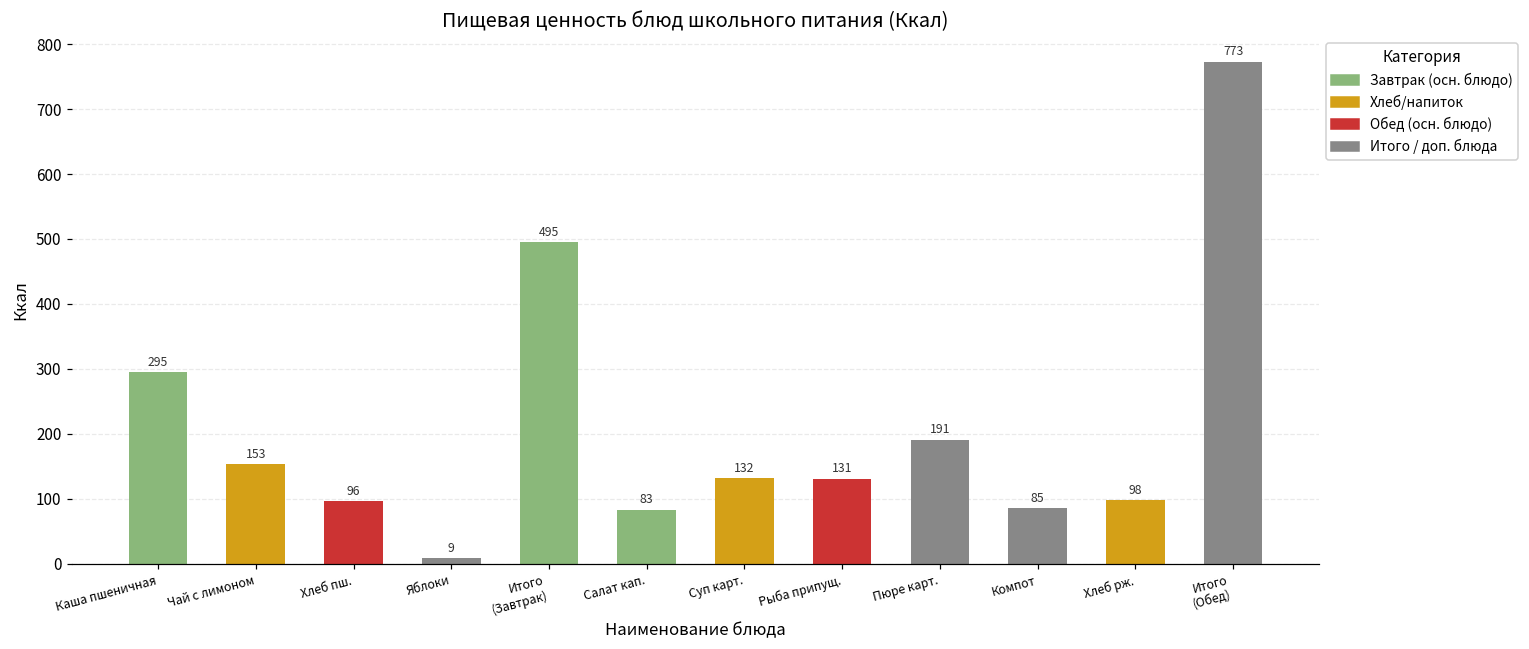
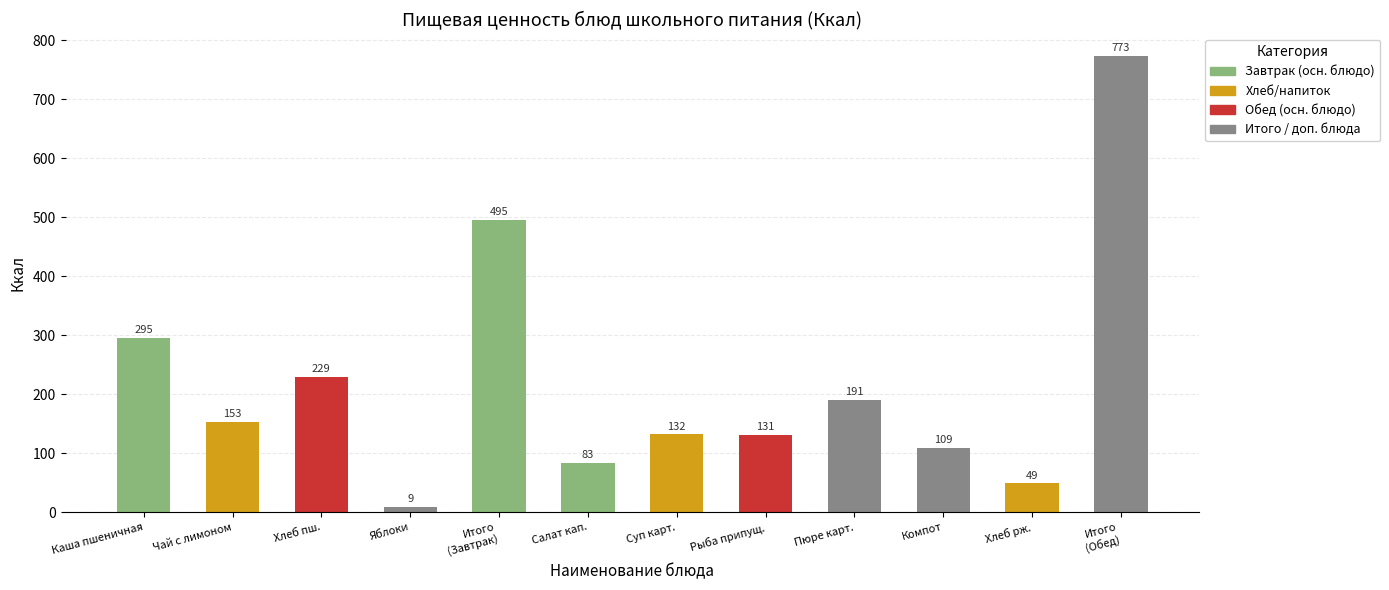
Хлеб пш.: 96 -> 229
Компот: 85 -> 109
Хлеб рж.: 98 -> 49
